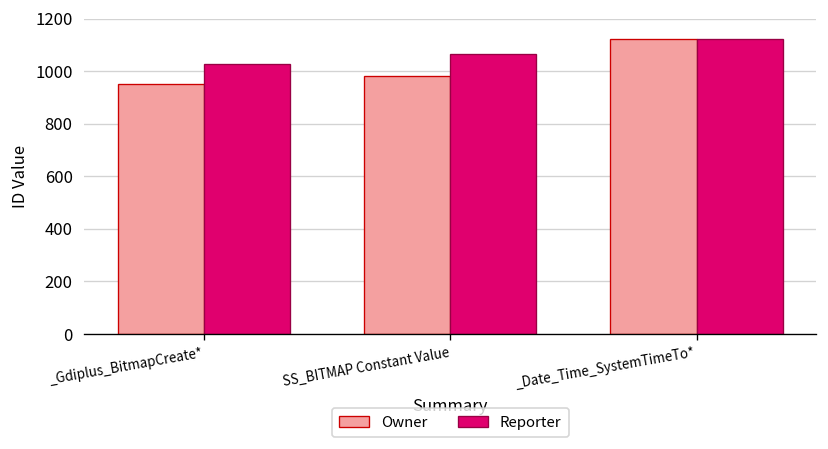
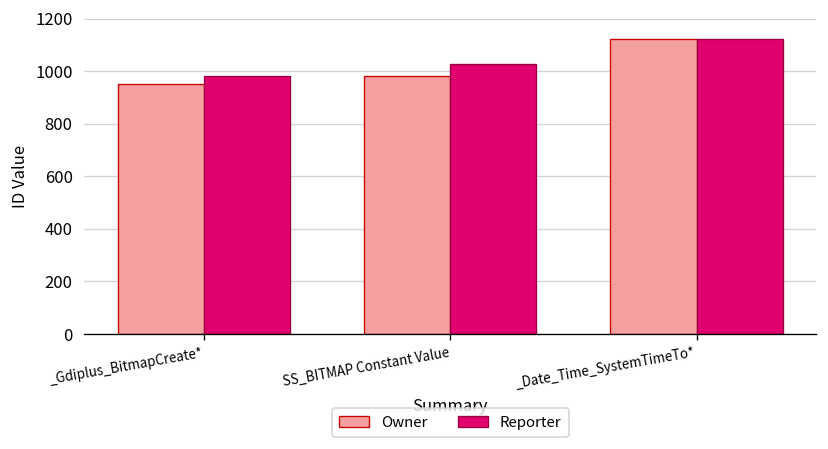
Reporter, _Gdiplus_BitmapCreate*: 1030 -> 980
Reporter, SS_BITMAP Constant Value: 1070 -> 1030
